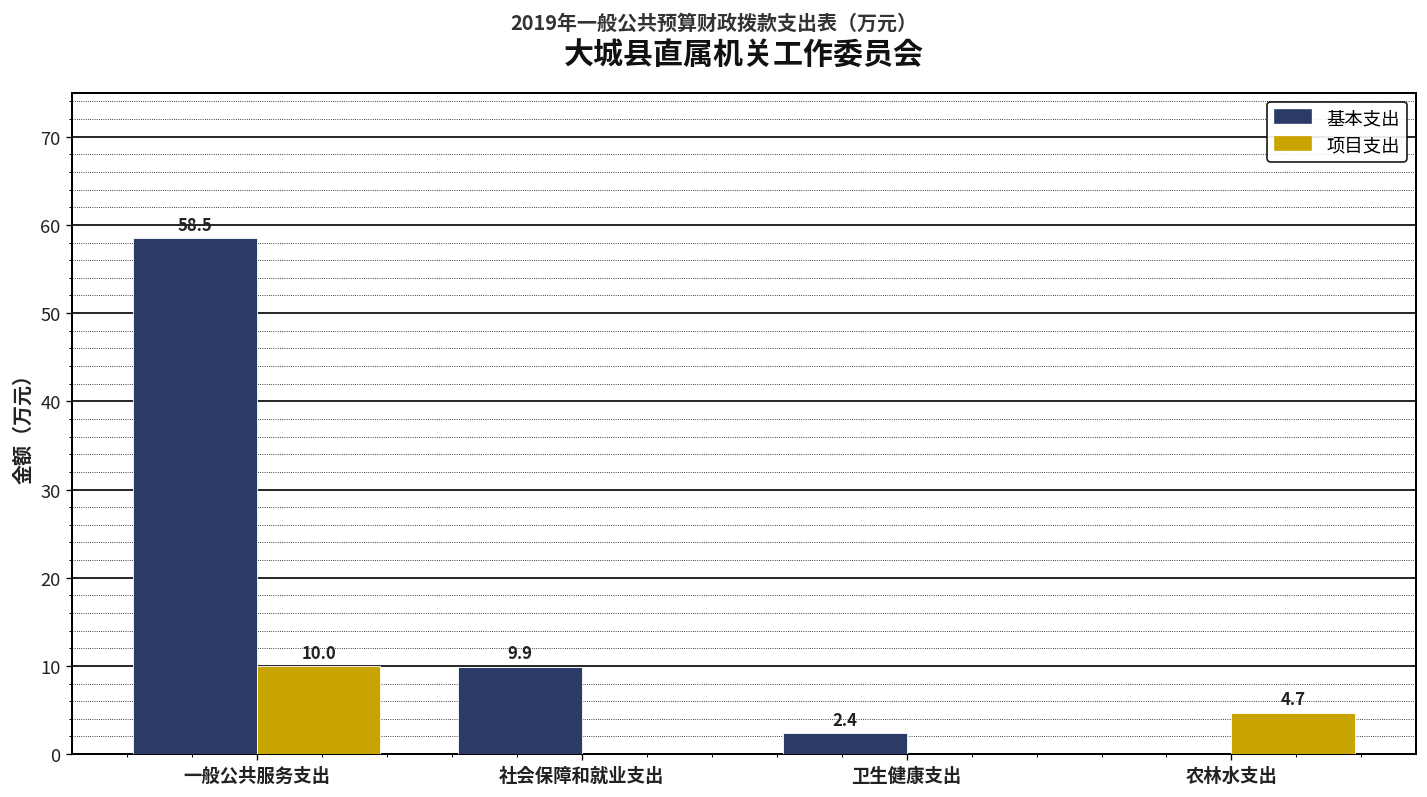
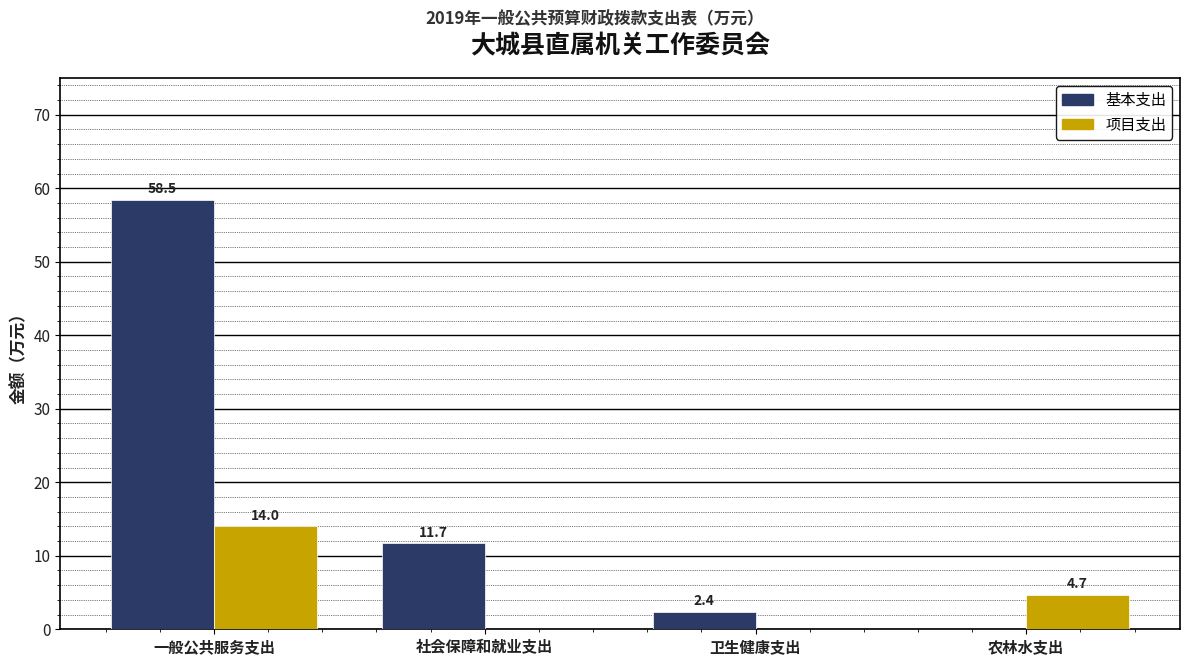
项目支出, 一般公共服务支出: 10.0 -> 14.0
基本支出, 社会保障和就业支出: 9.9 -> 11.7
